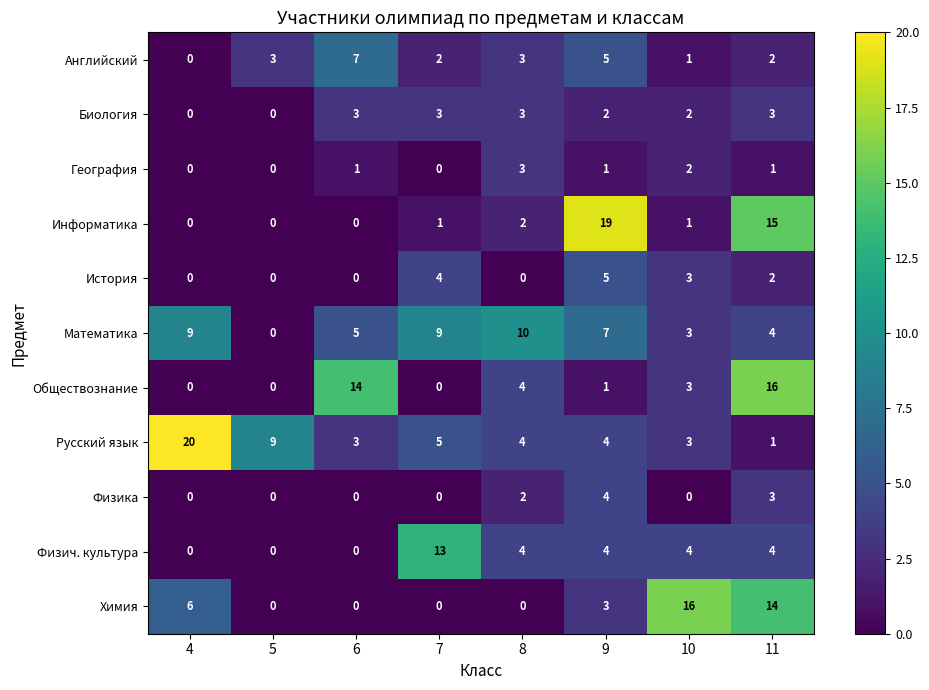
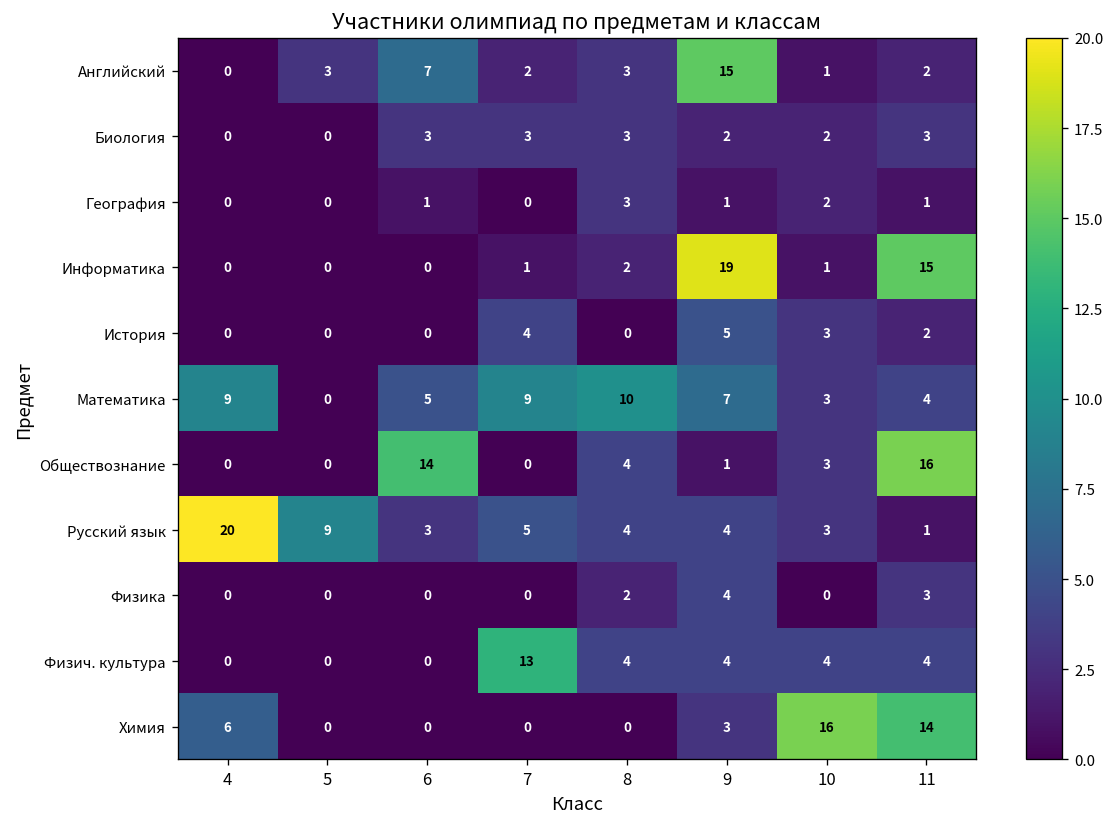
Английский, 9: 5 -> 15
